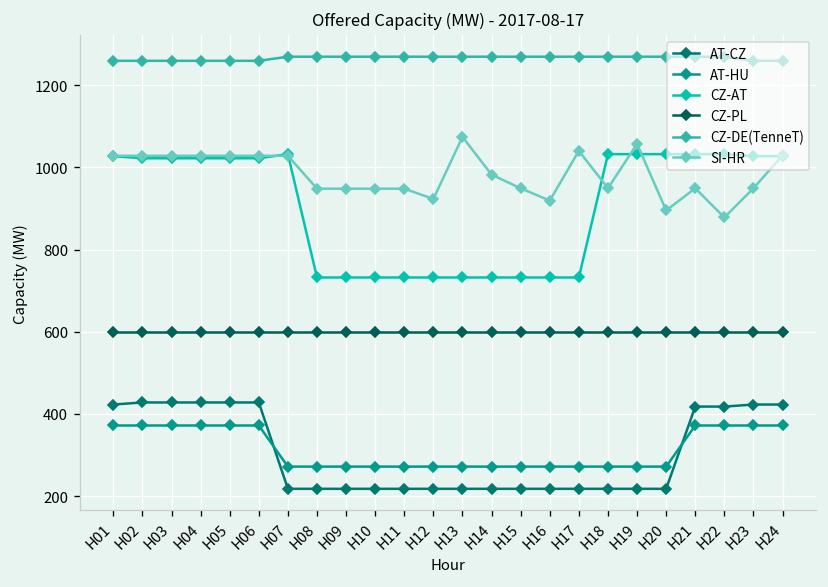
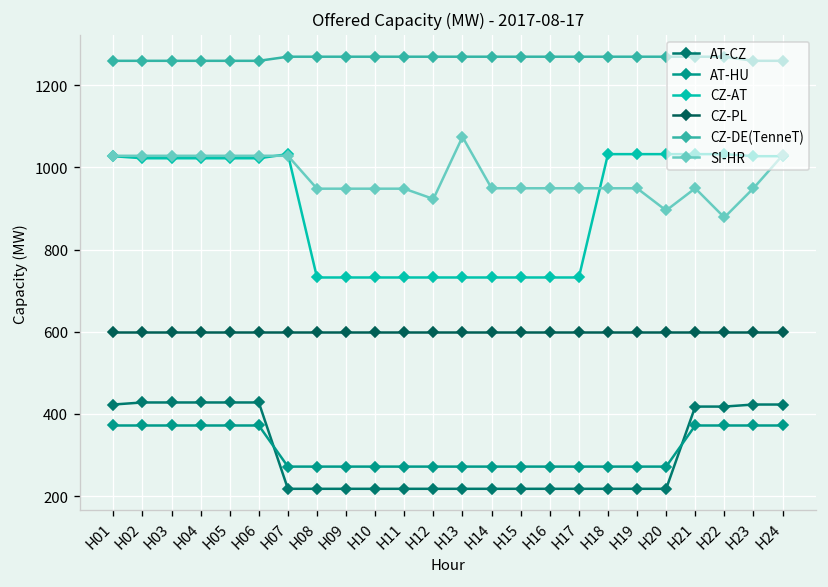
SI-HR, H14: 980 -> 950
SI-HR, H16: 920 -> 950
SI-HR, H17: 1040 -> 950
SI-HR, H19: 1060 -> 950
